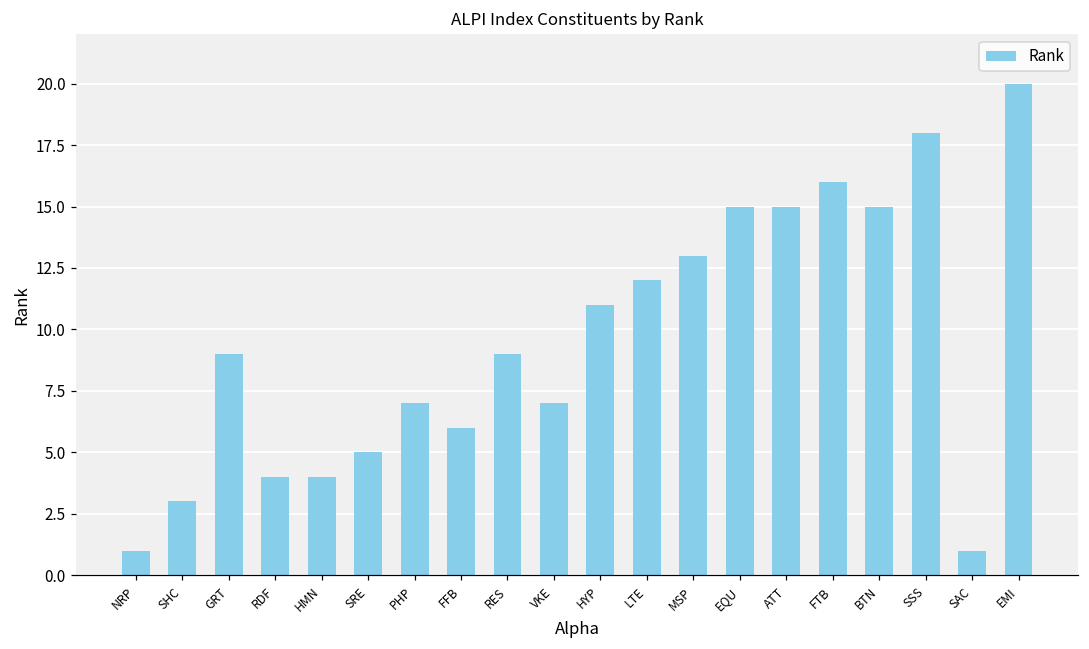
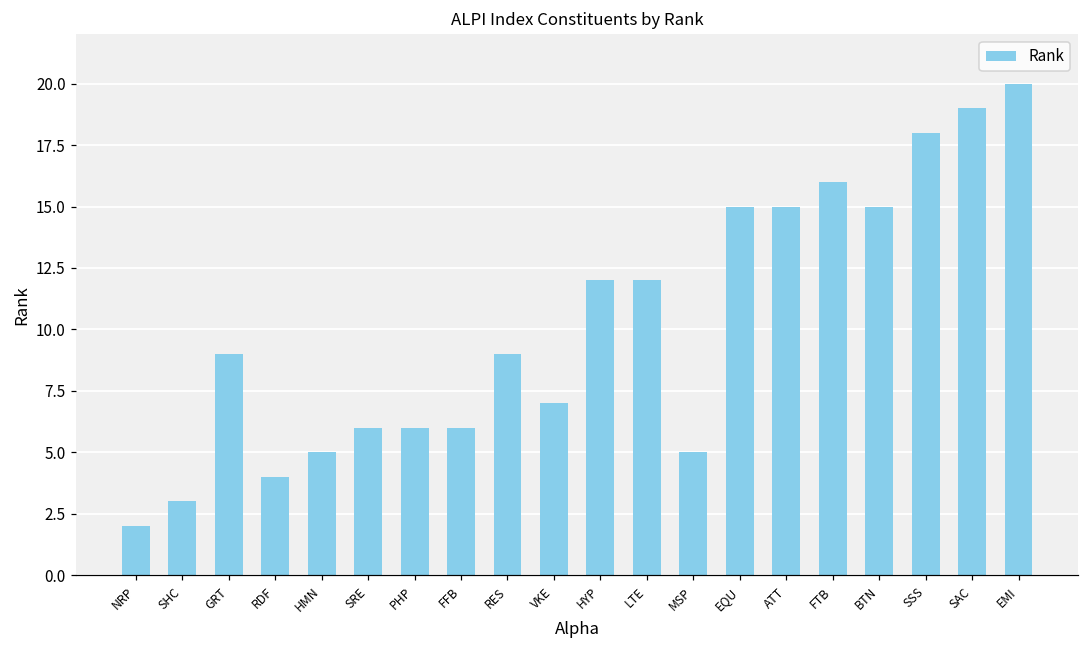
NRP: 1 -> 2
HMN: 4 -> 5
SRE: 5 -> 6
PHP: 7 -> 6
HYP: 11 -> 12
MSP: 13 -> 5
SAC: 1 -> 19
